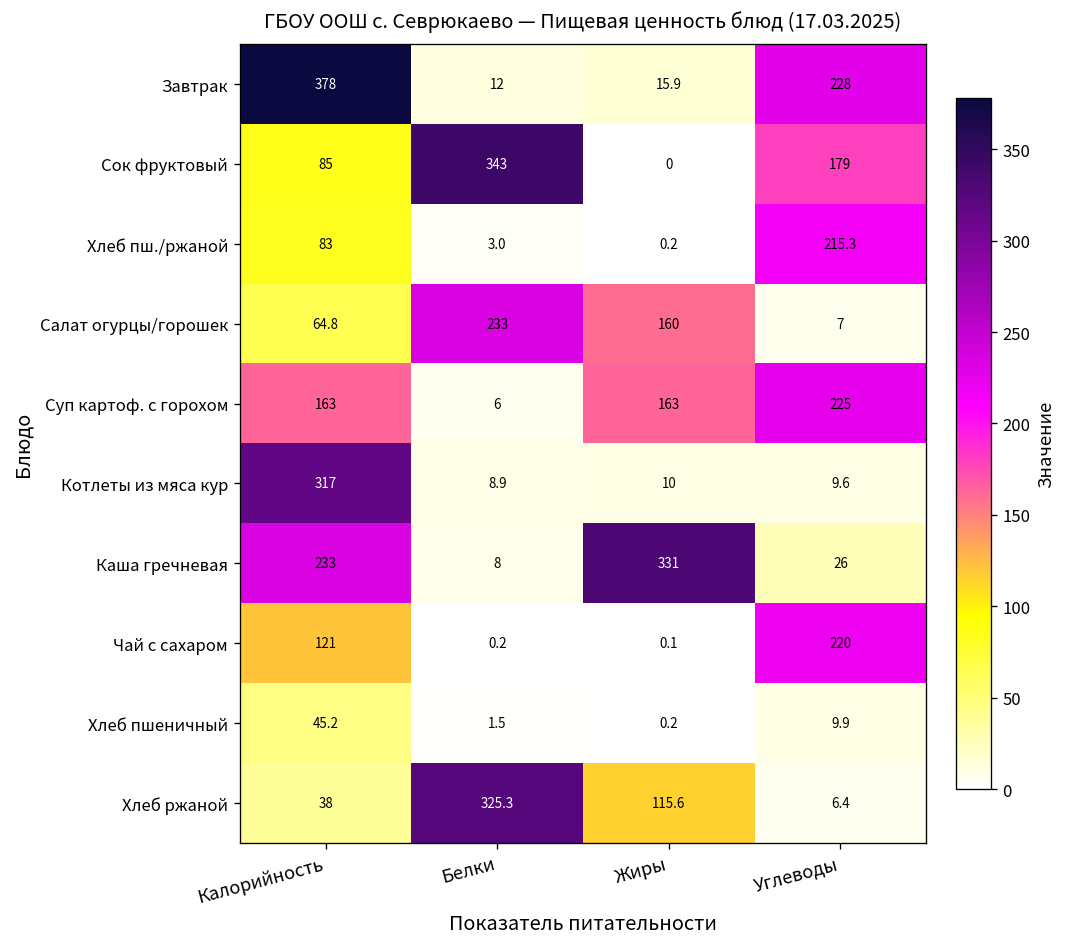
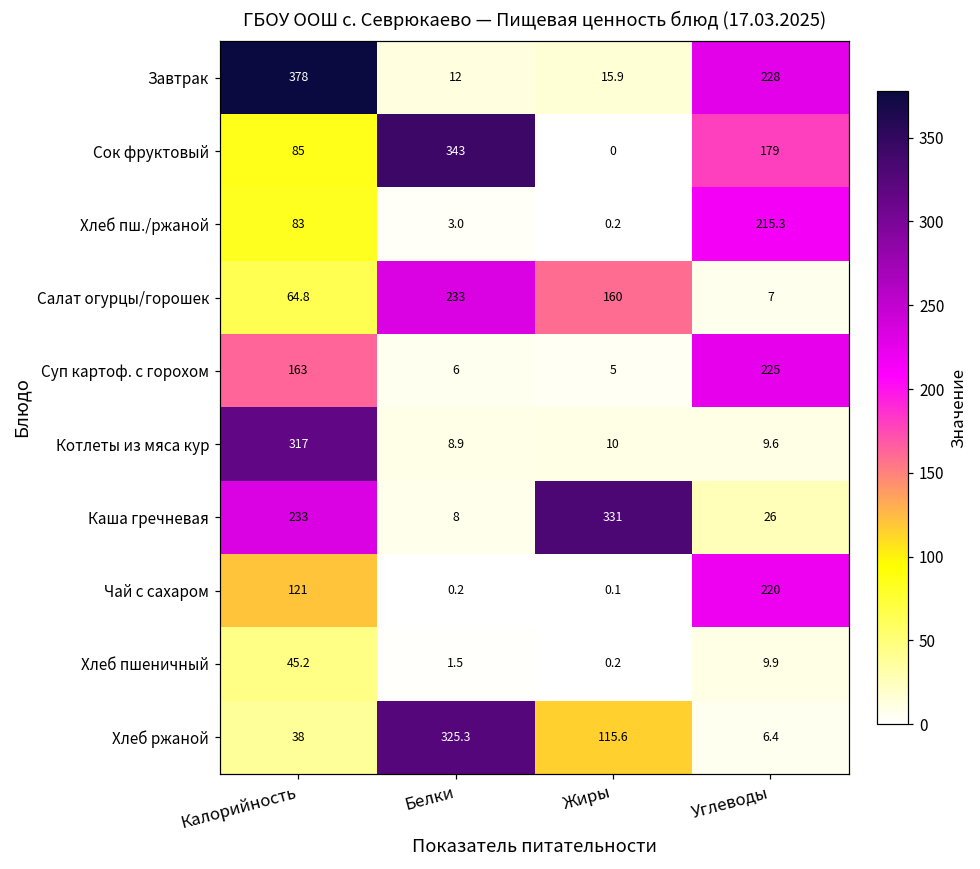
Суп картоф. с горохом, Жиры: 163 -> 5
